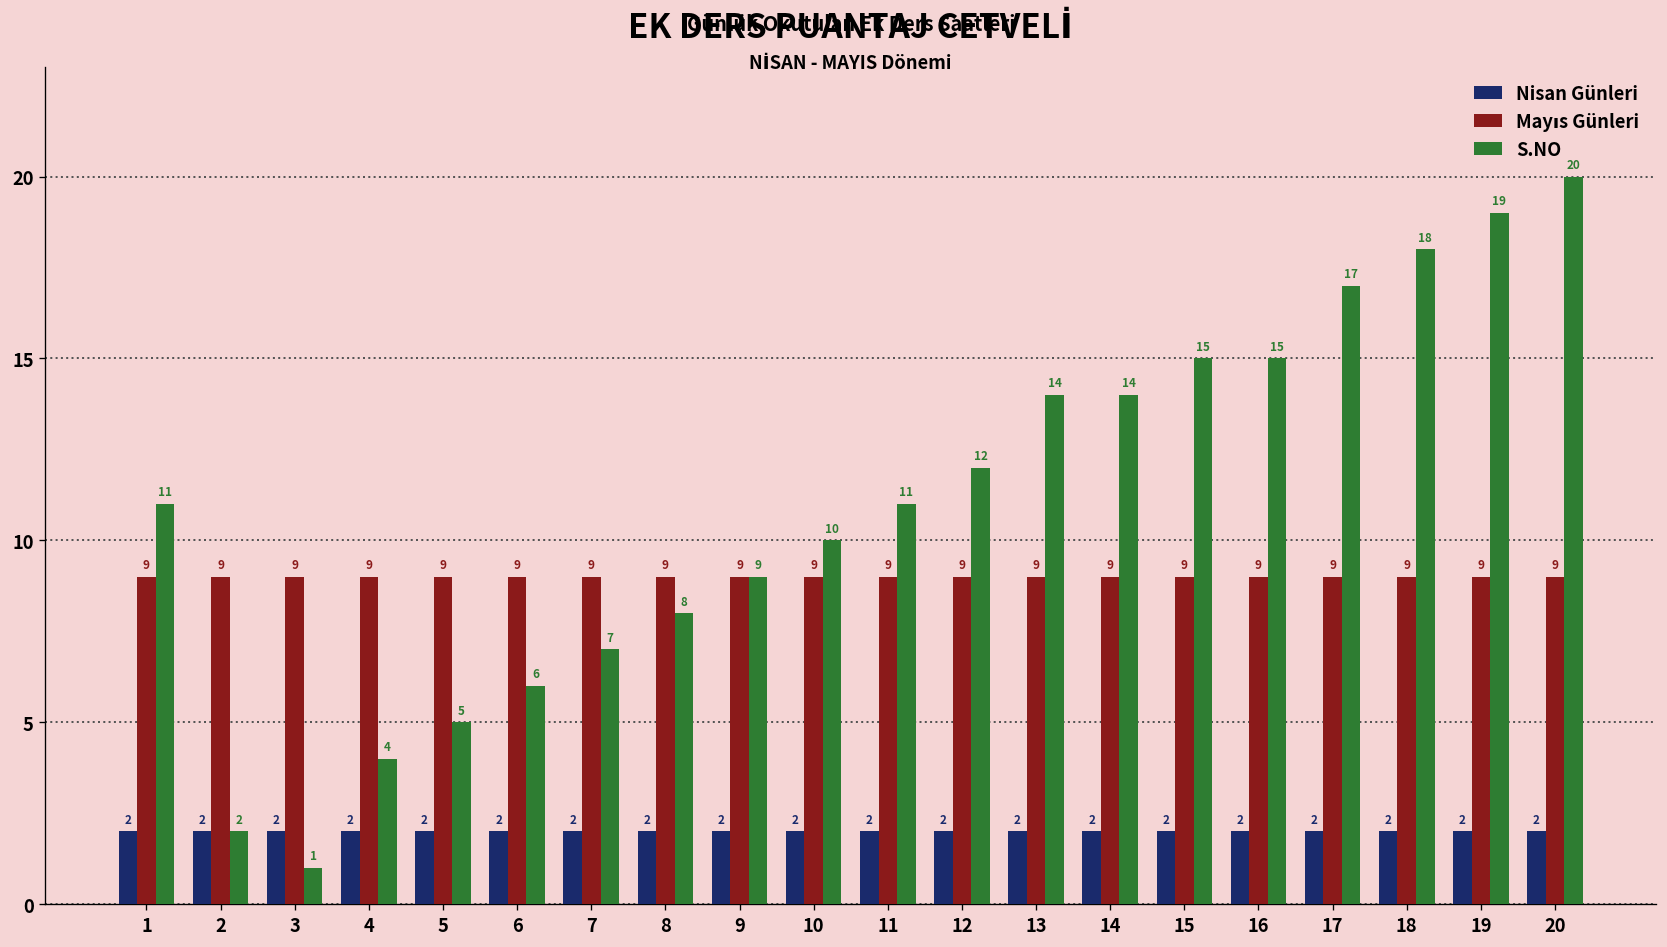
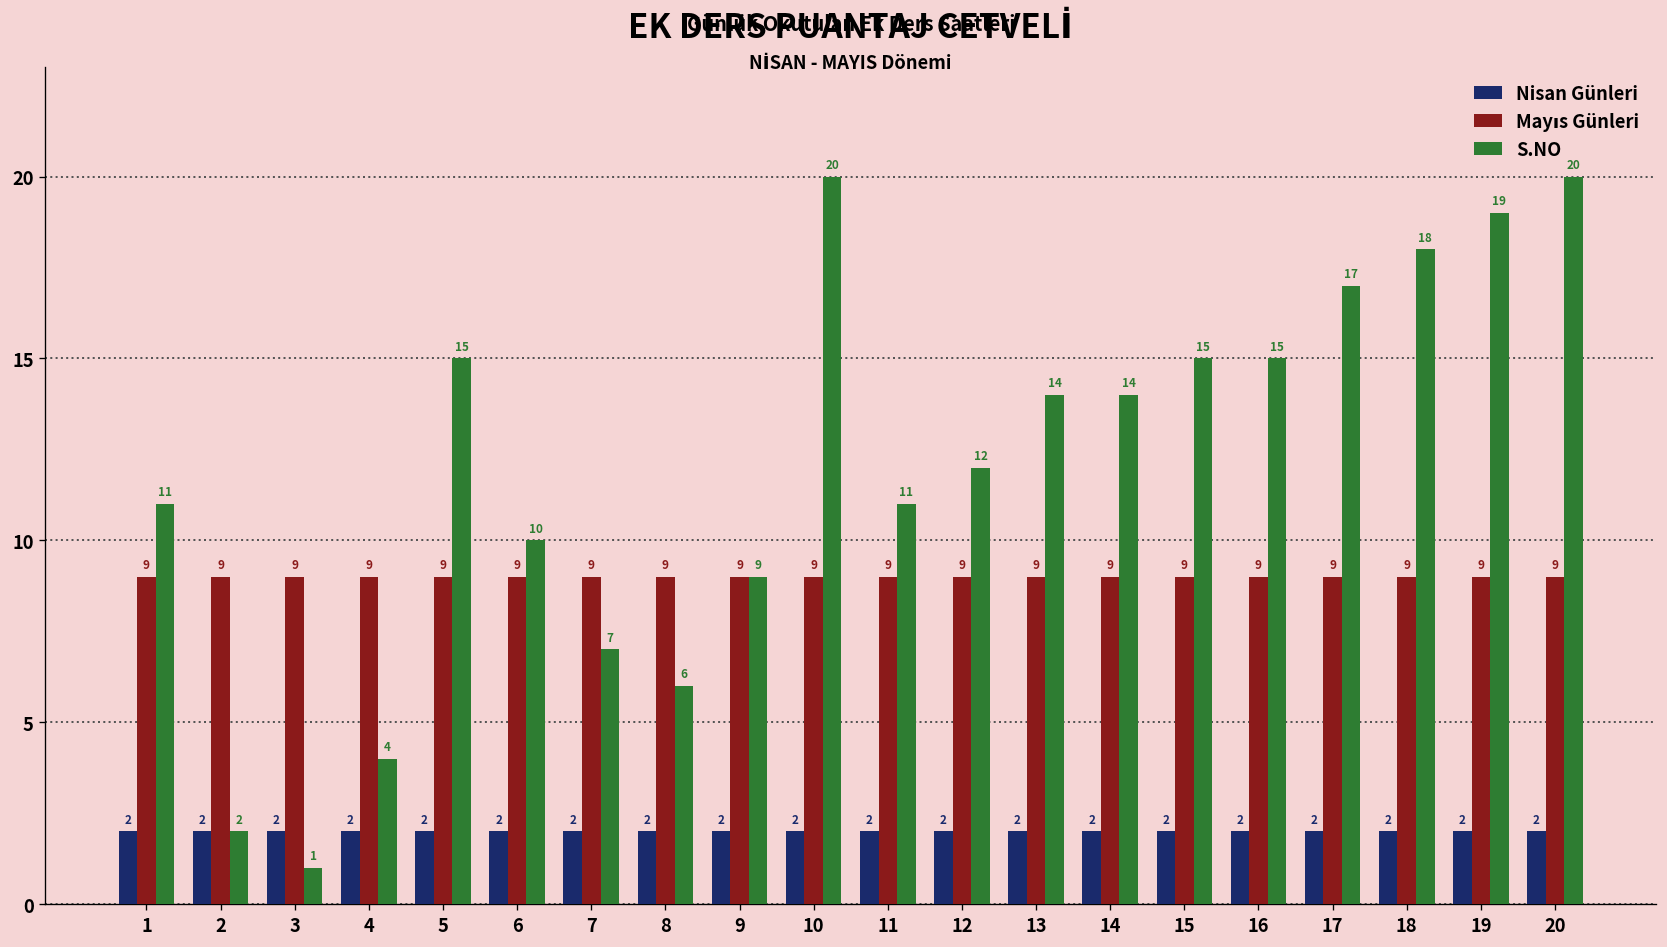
S.NO, 5: 5 -> 15
S.NO, 6: 6 -> 10
S.NO, 8: 8 -> 6
S.NO, 10: 10 -> 20
